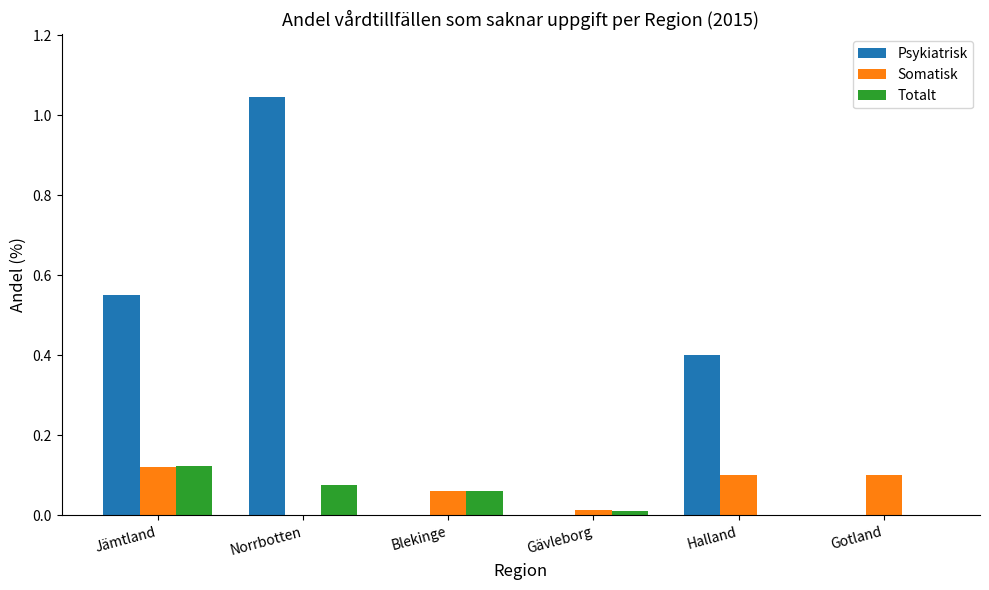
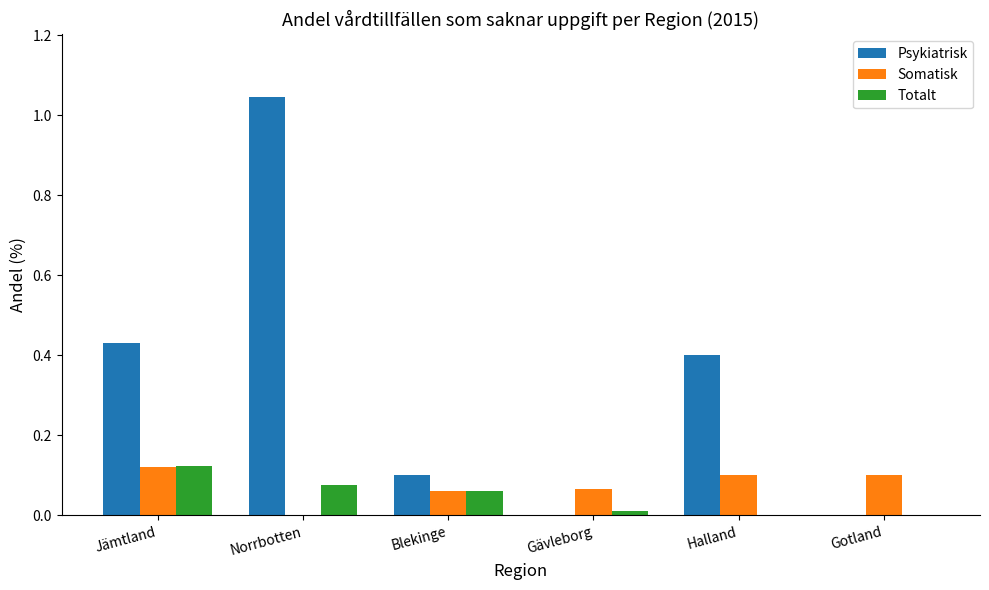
Psykiatrisk, Jämtland: 0.55 -> 0.43
Psykiatrisk, Blekinge: 0.0 -> 0.1
Somatisk, Gävleborg: 0.01 -> 0.06
